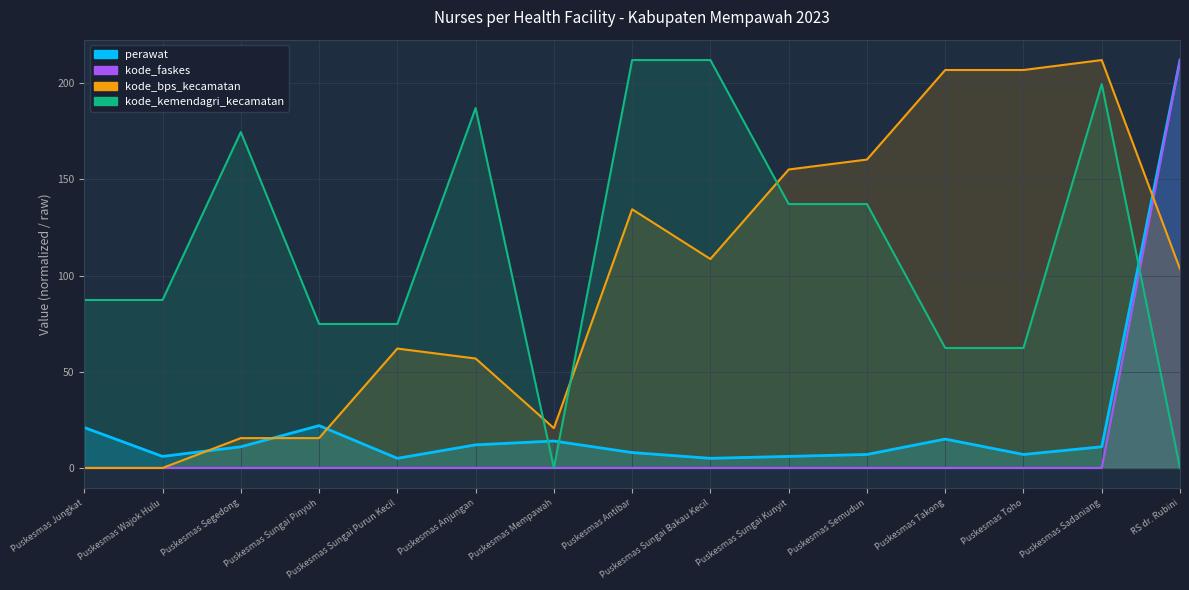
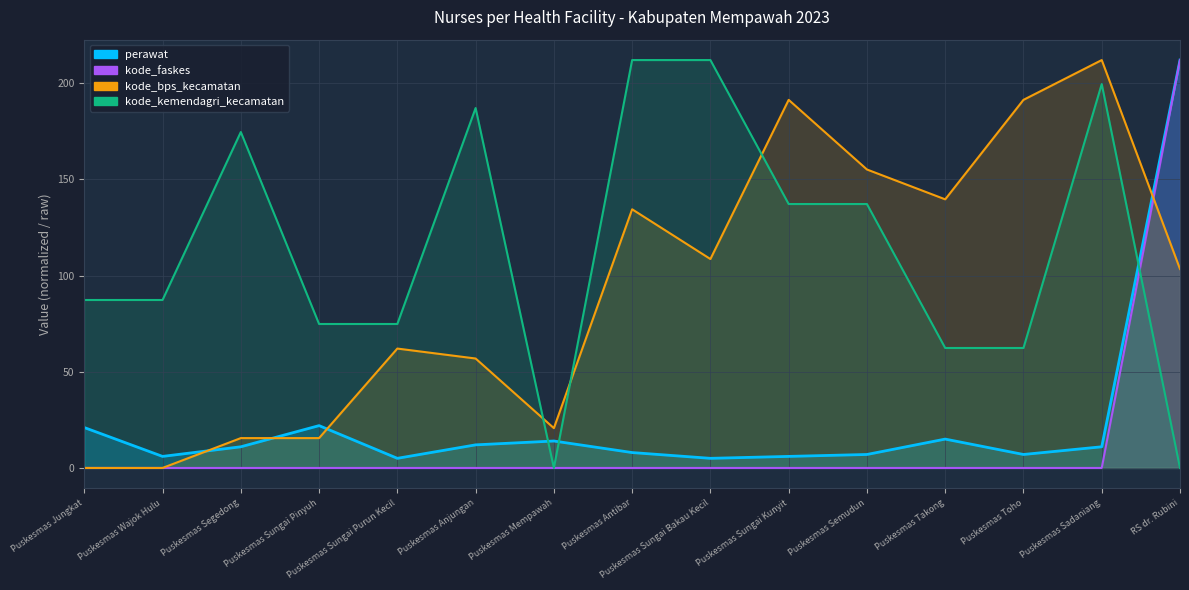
kode_bps_kecamatan, Puskesmas Sungai Kunyit: 155 -> 191
kode_bps_kecamatan, Puskesmas Semudun: 160 -> 155
kode_bps_kecamatan, Puskesmas Takong: 207 -> 140
kode_bps_kecamatan, Puskesmas Toho: 207 -> 191
